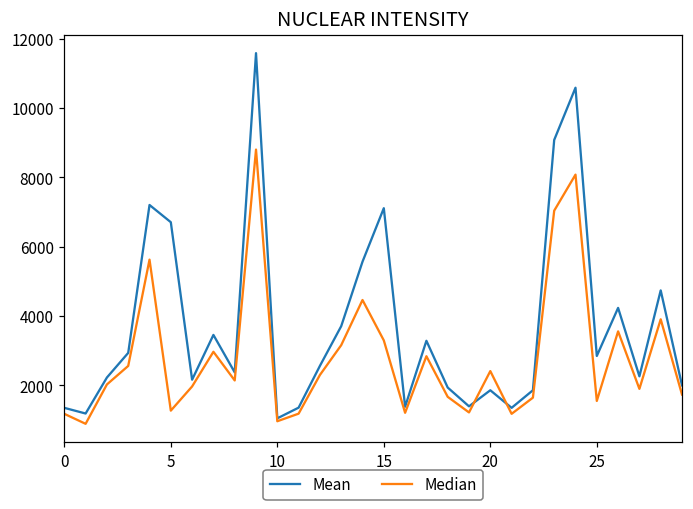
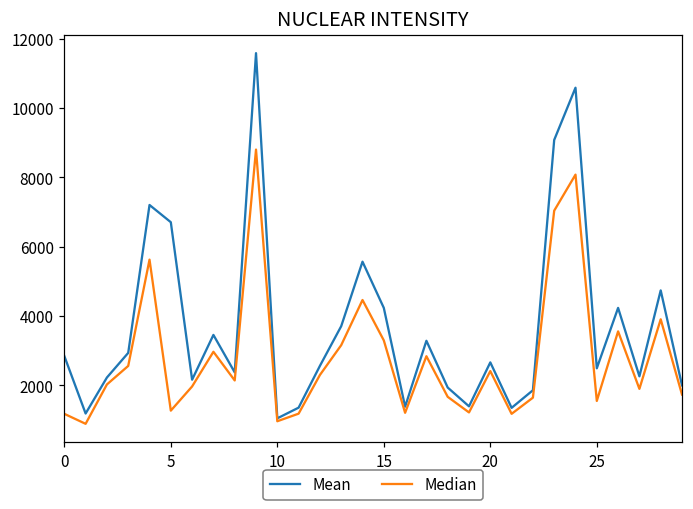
Mean, 0: 1400 -> 2800
Mean, 15: 7100 -> 4200
Mean, 20: 1900 -> 2700
Mean, 25: 2800 -> 2500
